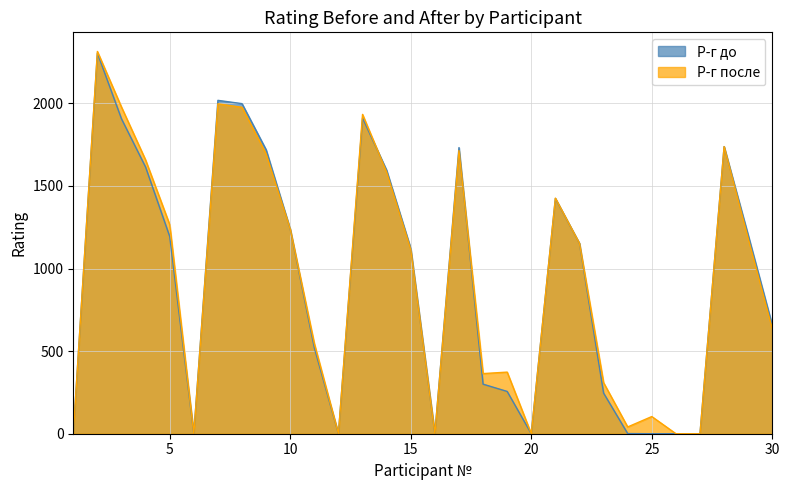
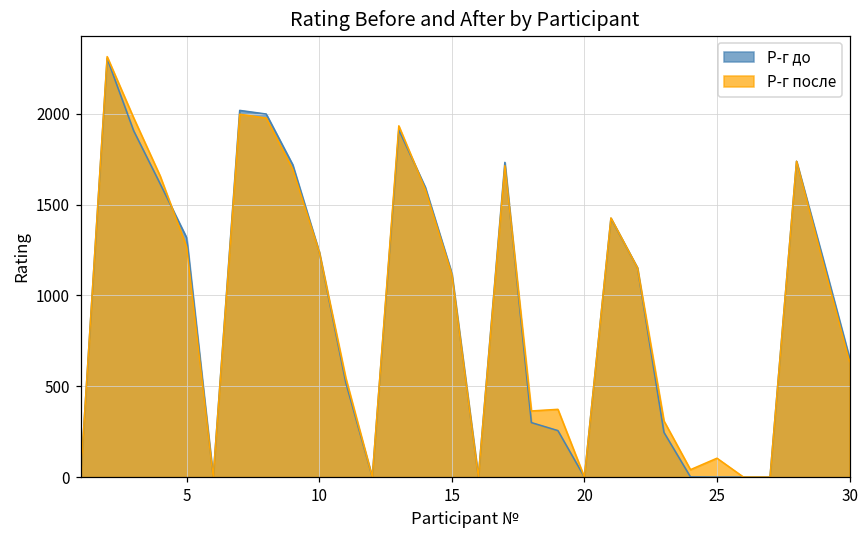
Р-г до, 5: 1190 -> 1320
